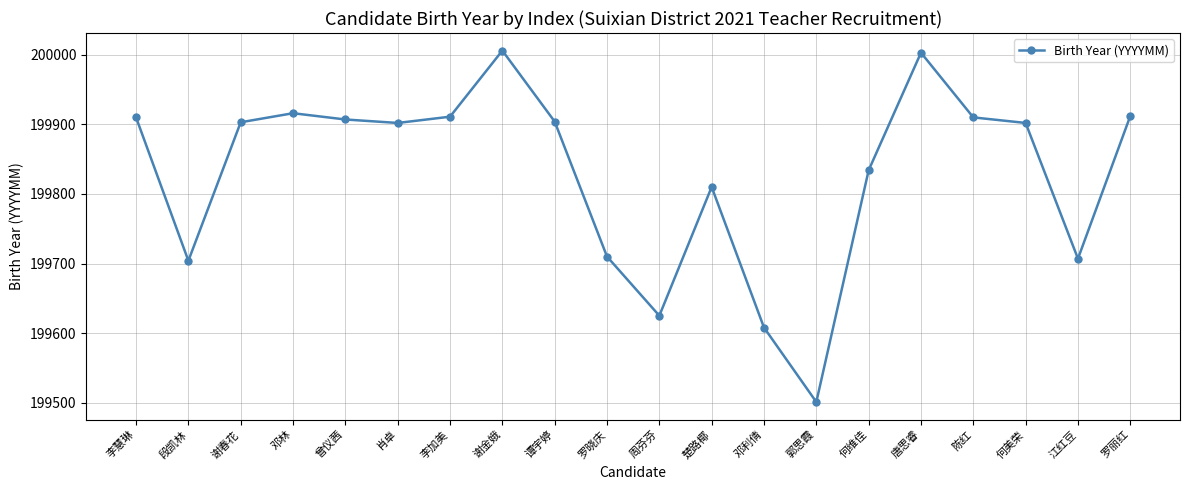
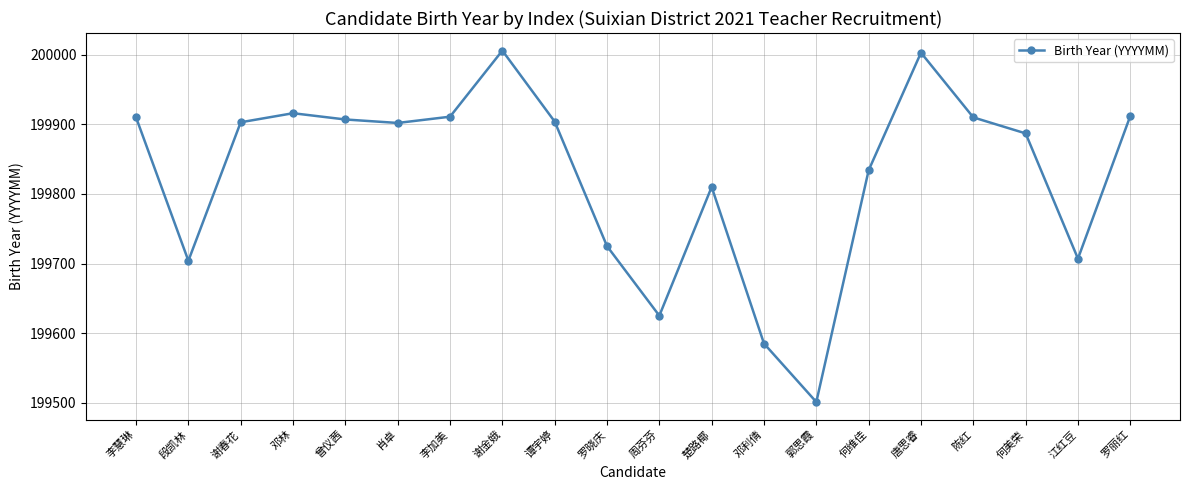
罗晓庆: 199710 -> 199730
邓利倩: 199610 -> 199590
何美荣: 199900 -> 199890
